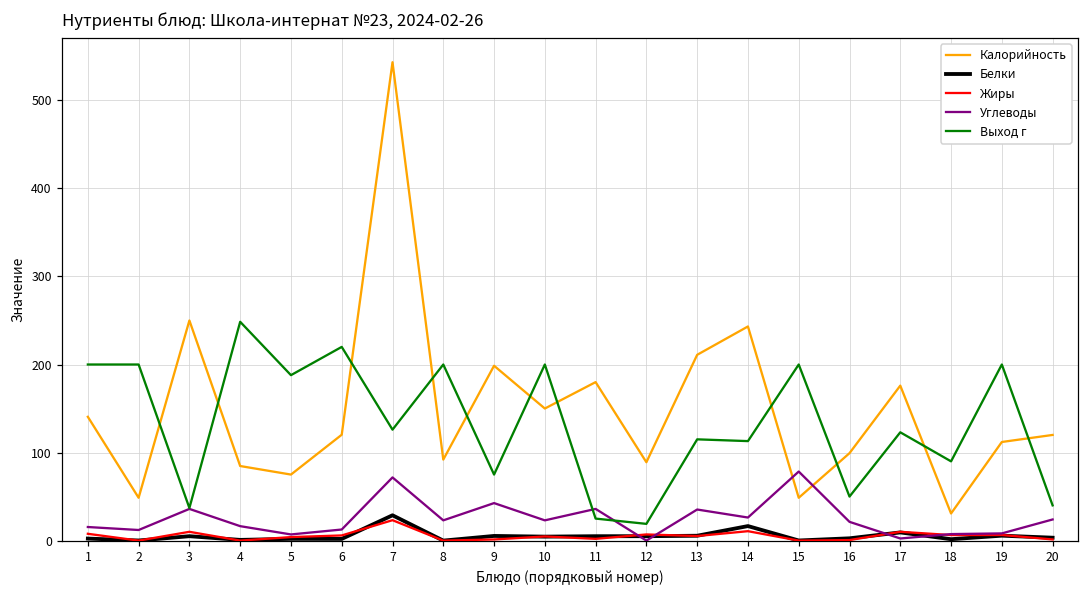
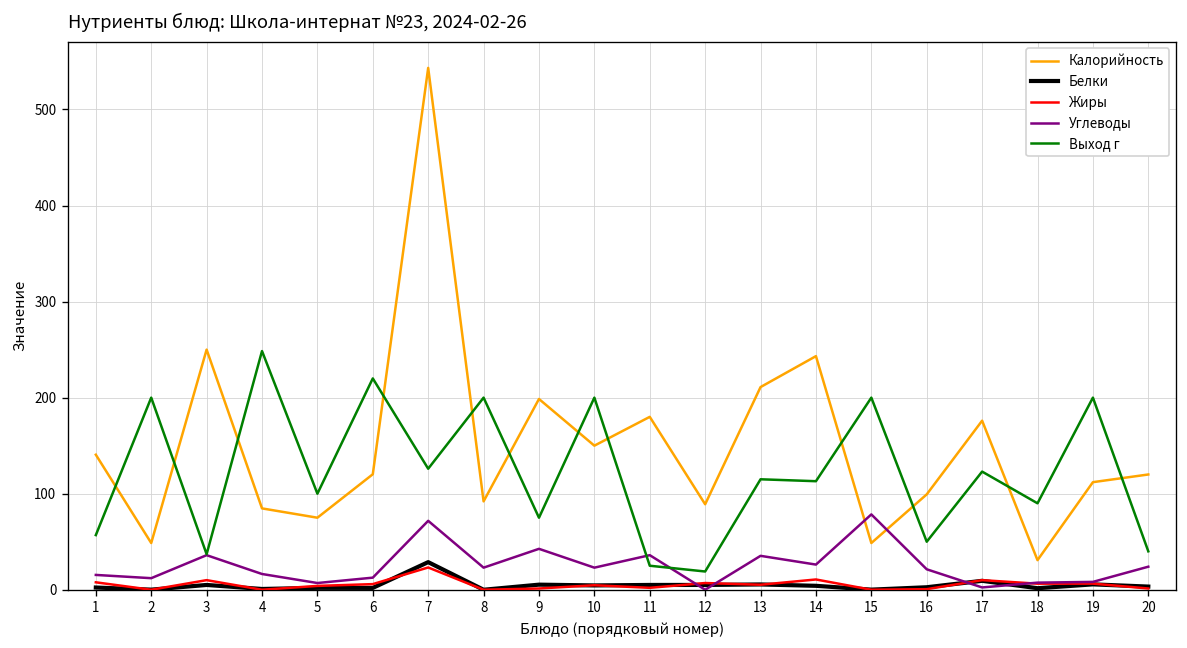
Выход г, 1: 200 -> 60
Выход г, 5: 190 -> 100
Белки, 14: 20 -> 0
